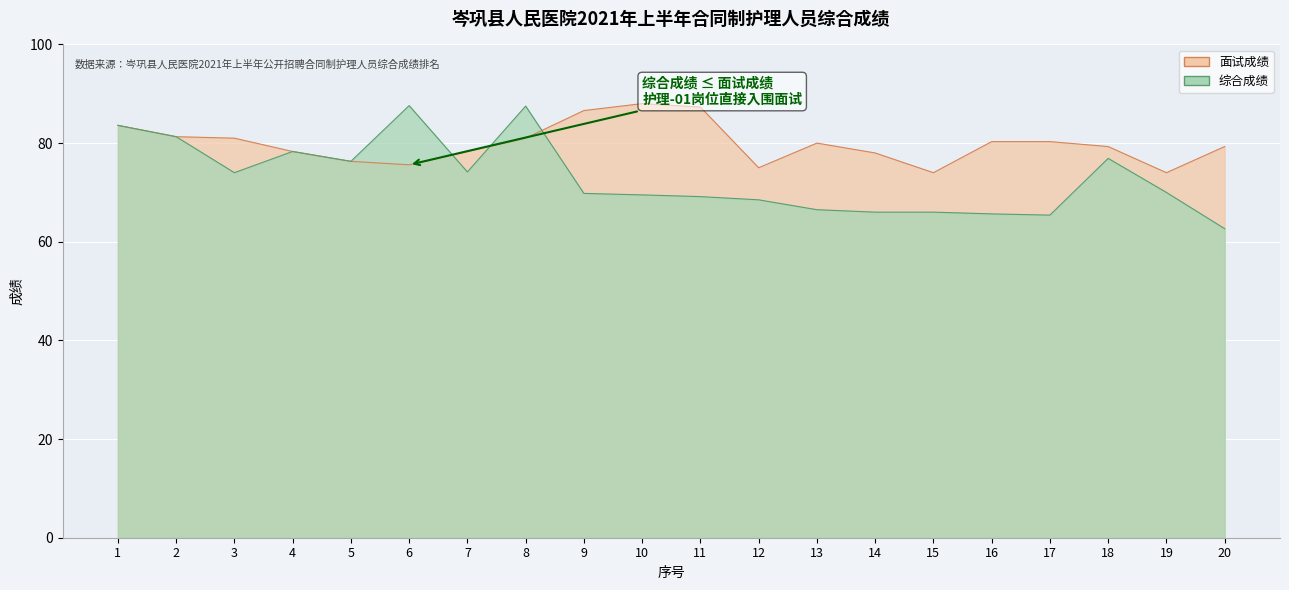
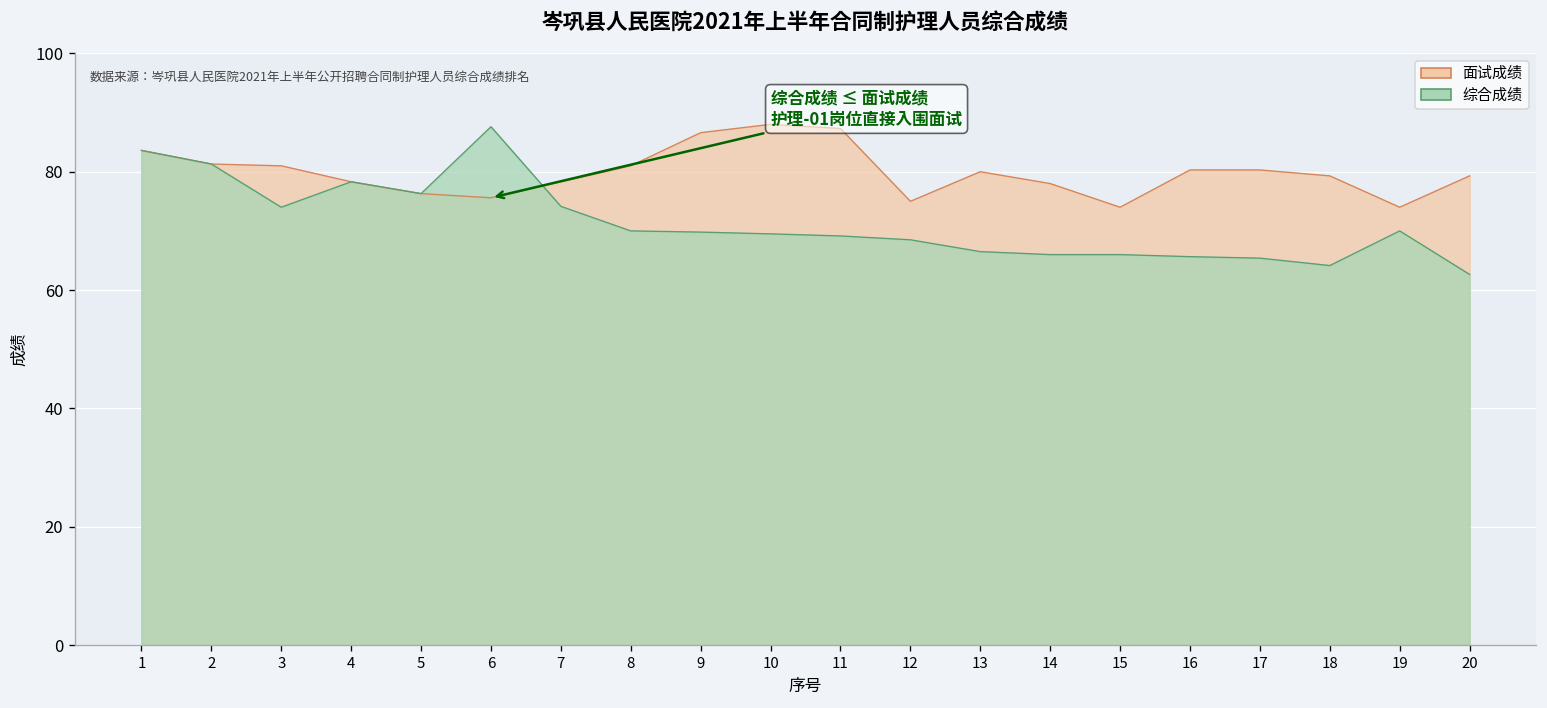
综合成绩, 8: 88 -> 70
综合成绩, 18: 77 -> 64
